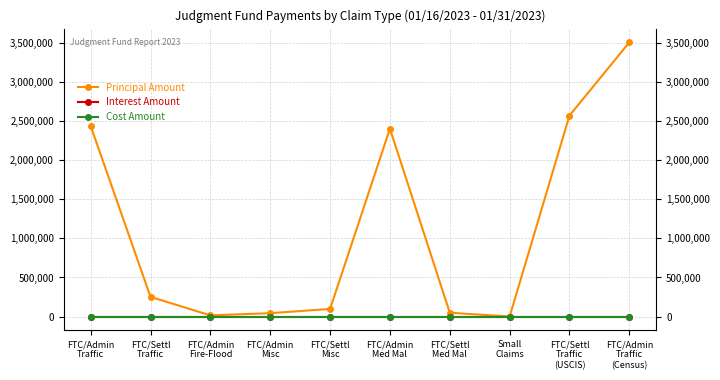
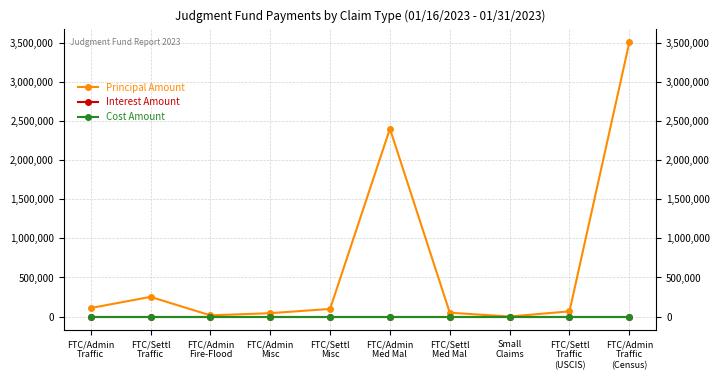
Principal Amount, FTC/Admin Traffic: 2,400,000 -> 100,000
Principal Amount, FTC/Settl Traffic (USCIS): 2,600,000 -> 100,000
